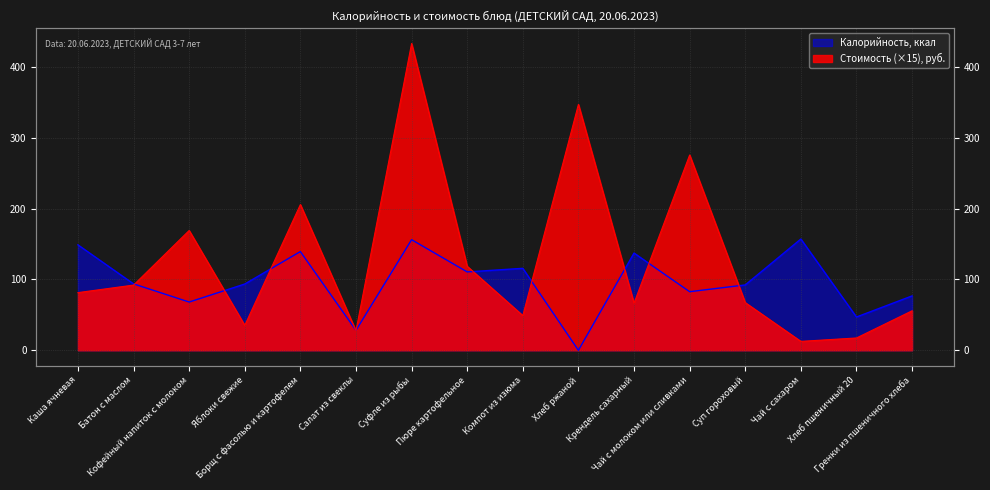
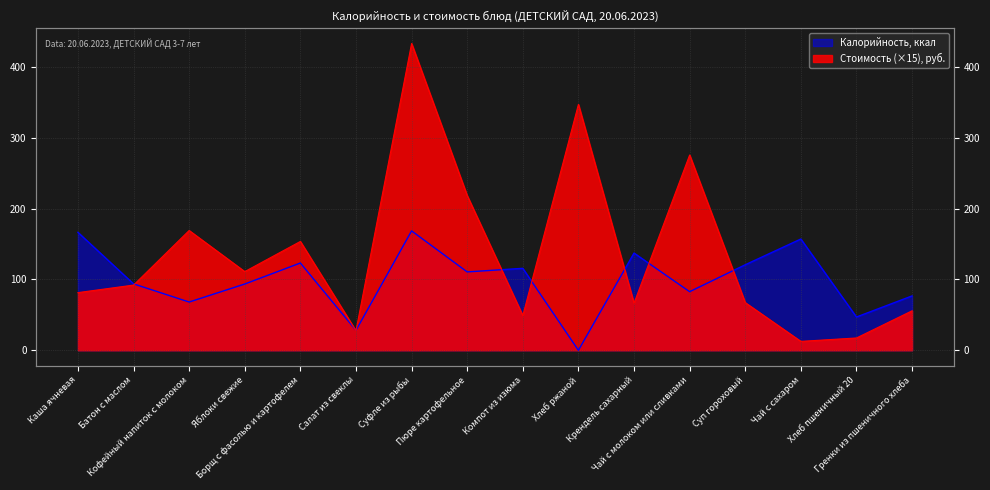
Калорийность, ккал, Каша ячневая: 150 -> 170
Стоимость (×15), руб., Яблоки свежие: 40 -> 110
Калорийность, ккал, Борщ с фасолью и картофелем: 140 -> 120
Стоимость (×15), руб., Борщ с фасолью и картофелем: 210 -> 150
Калорийность, ккал, Суфле из рыбы: 160 -> 170
Стоимость (×15), руб., Пюре картофельное: 120 -> 220
Калорийность, ккал, Суп гороховый: 90 -> 120
